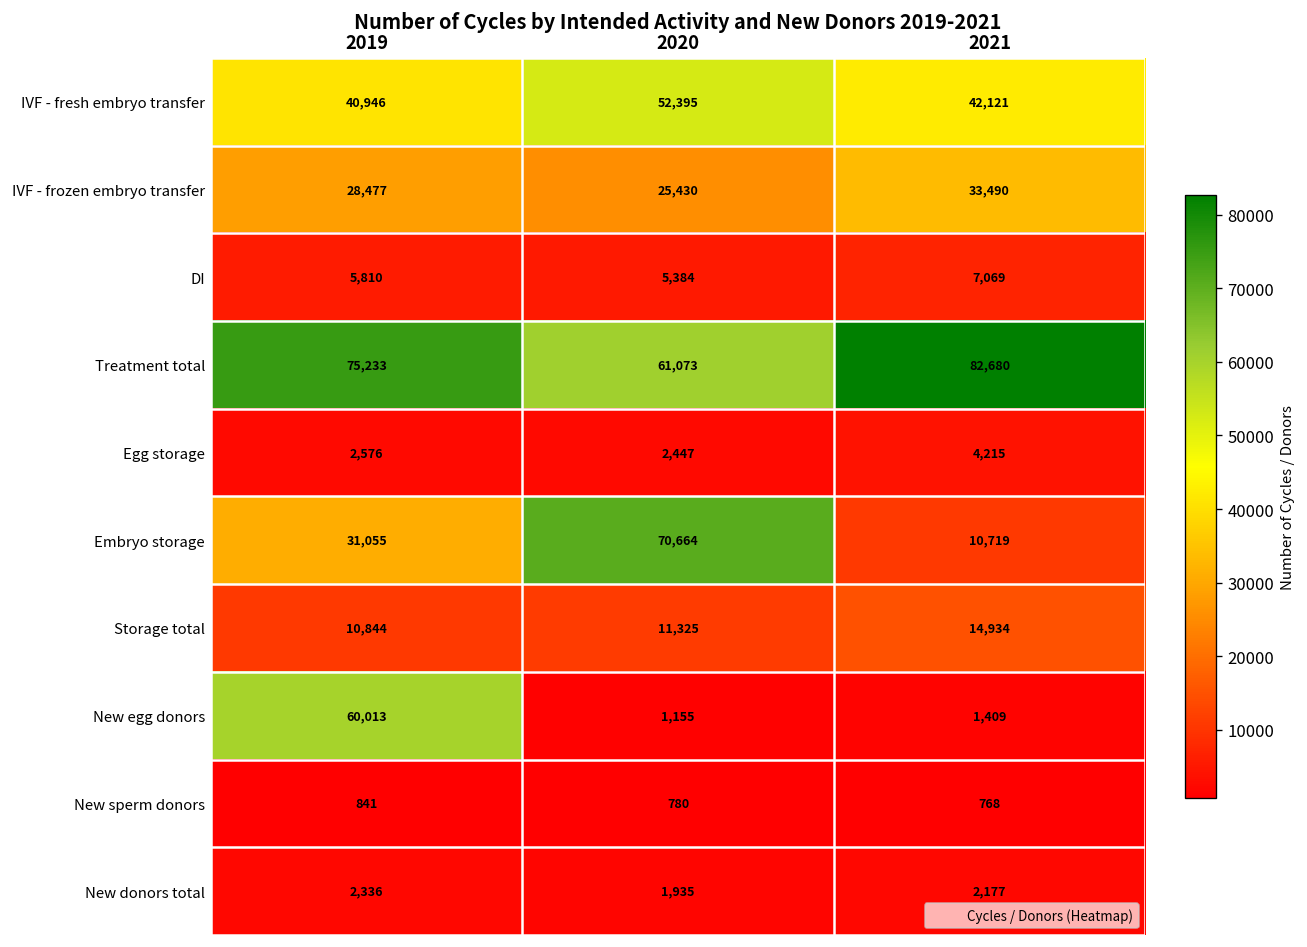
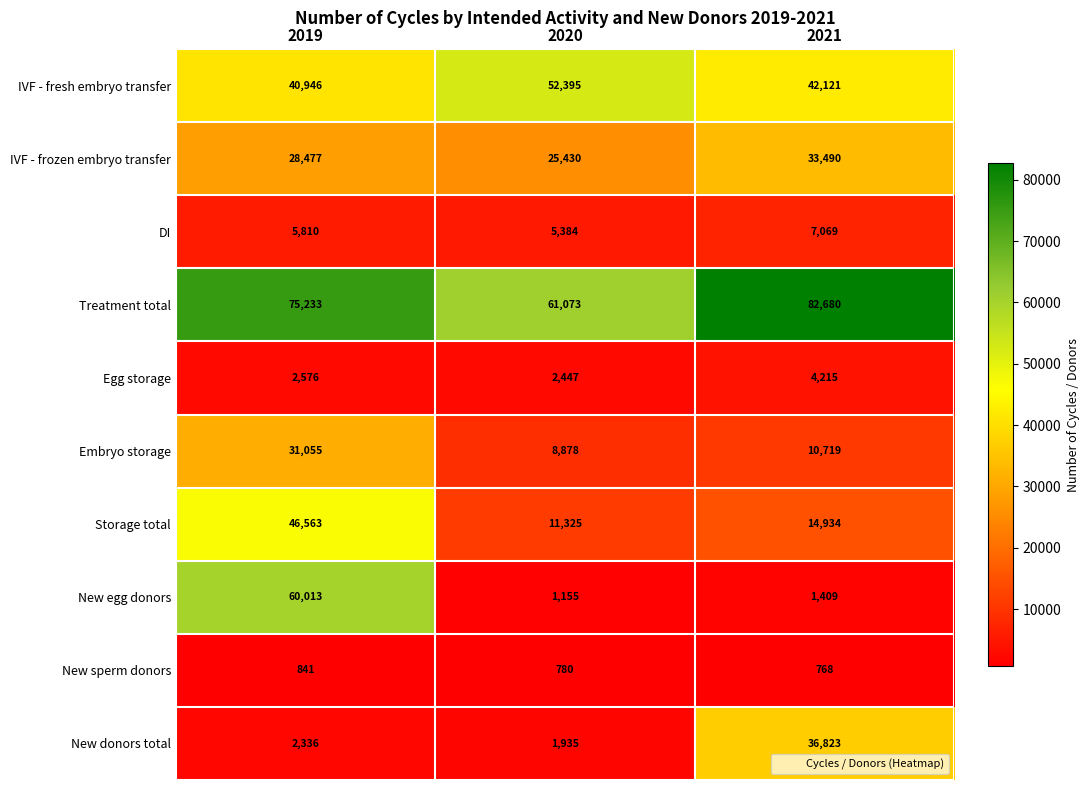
Embryo storage, 2020: 70,664 -> 8,878
Storage total, 2019: 10,844 -> 46,563
New donors total, 2021: 2,177 -> 36,823
